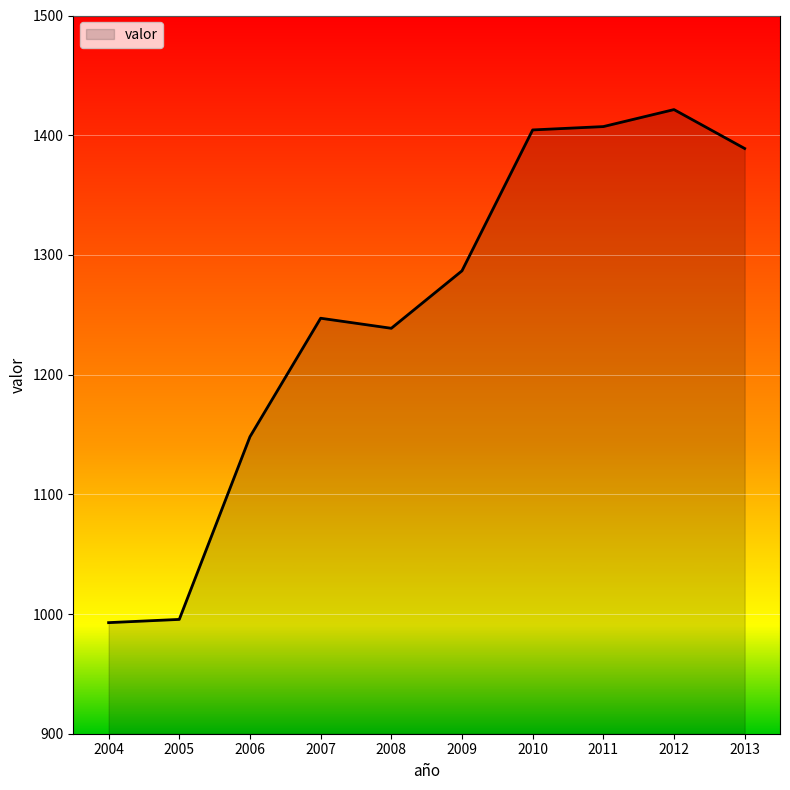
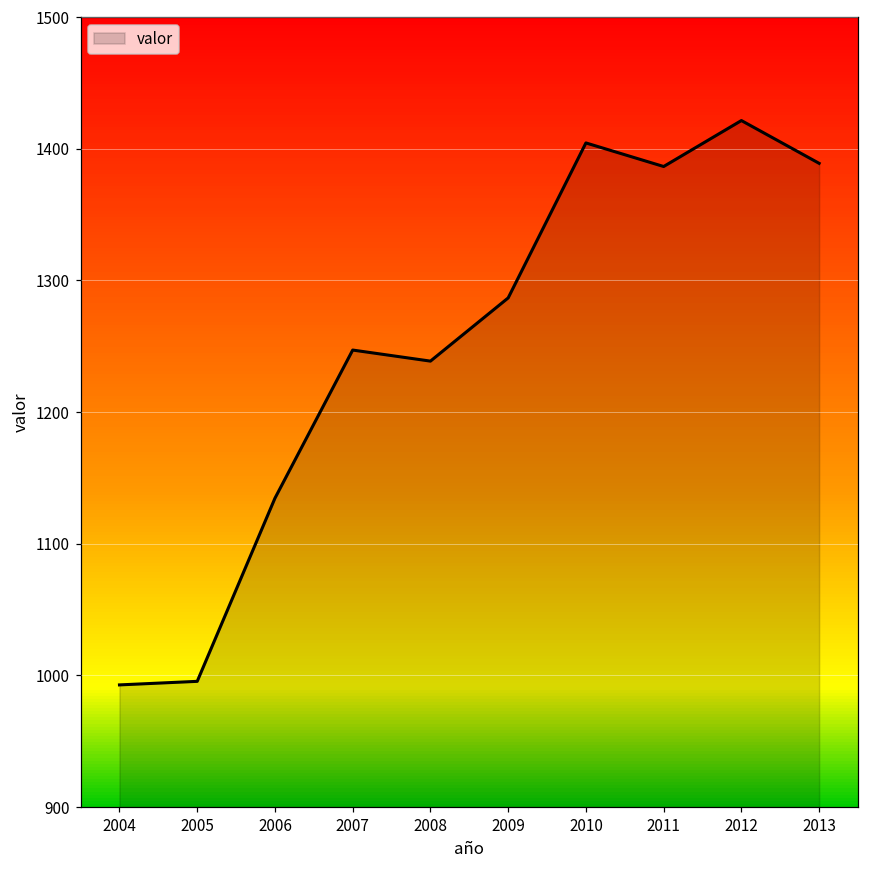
2006: 1148 -> 1135
2011: 1407 -> 1387
